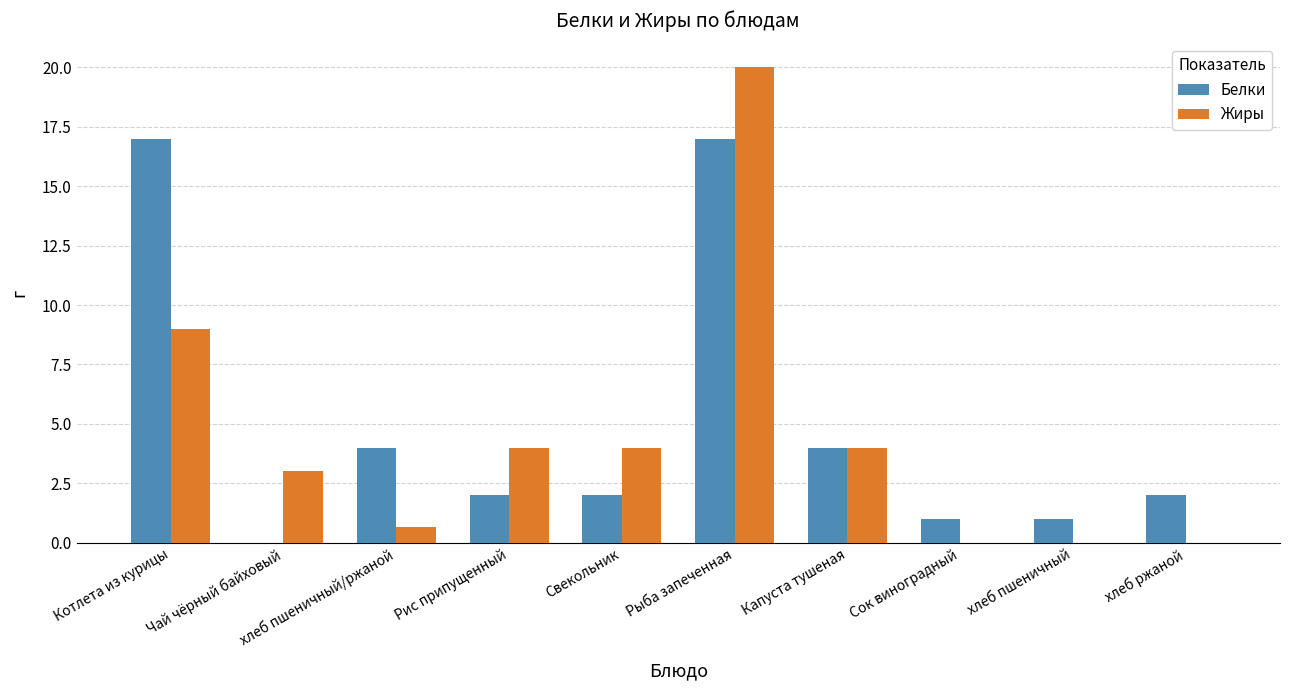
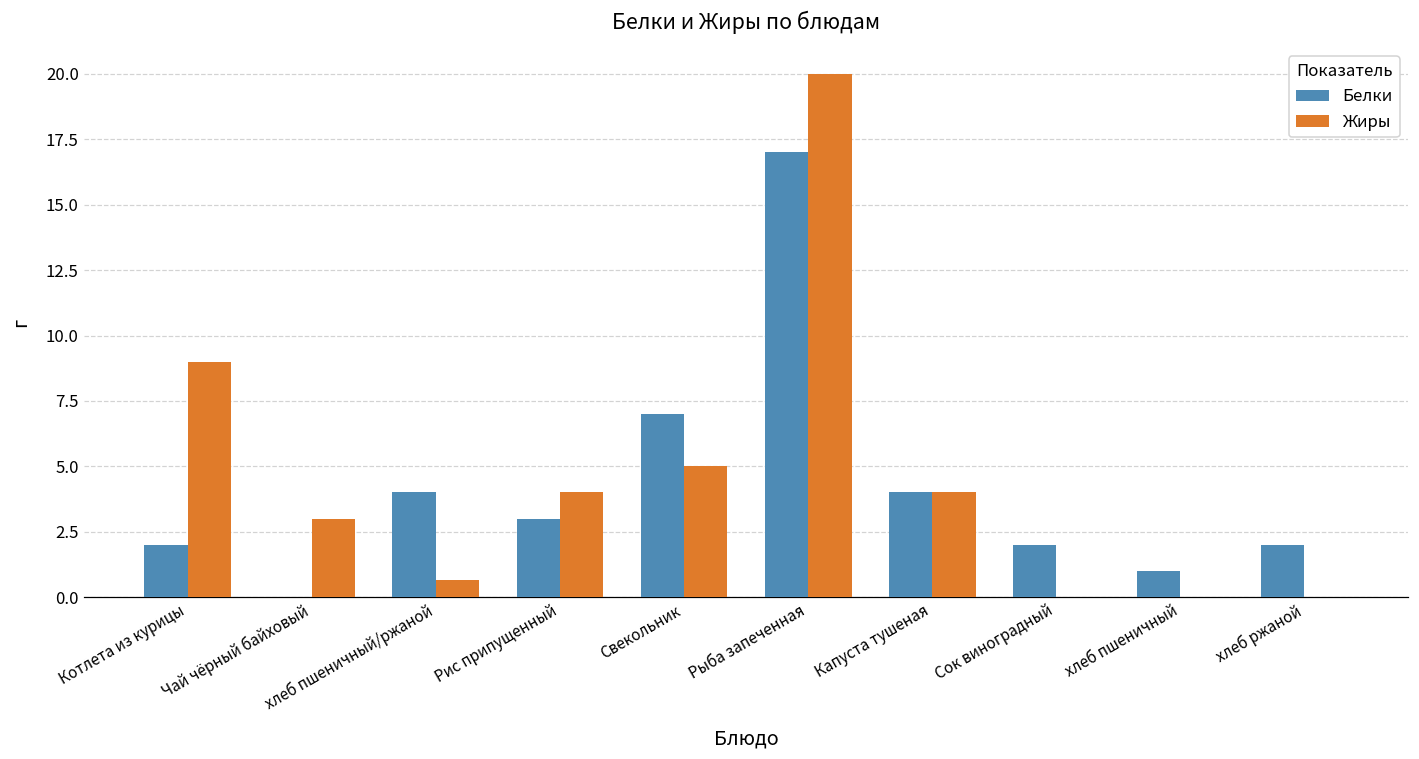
Белки, Котлета из курицы: 17 -> 2
Белки, Рис припущенный: 2 -> 3
Белки, Свекольник: 2 -> 7
Жиры, Свекольник: 4 -> 5
Белки, Сок виноградный: 1 -> 2
